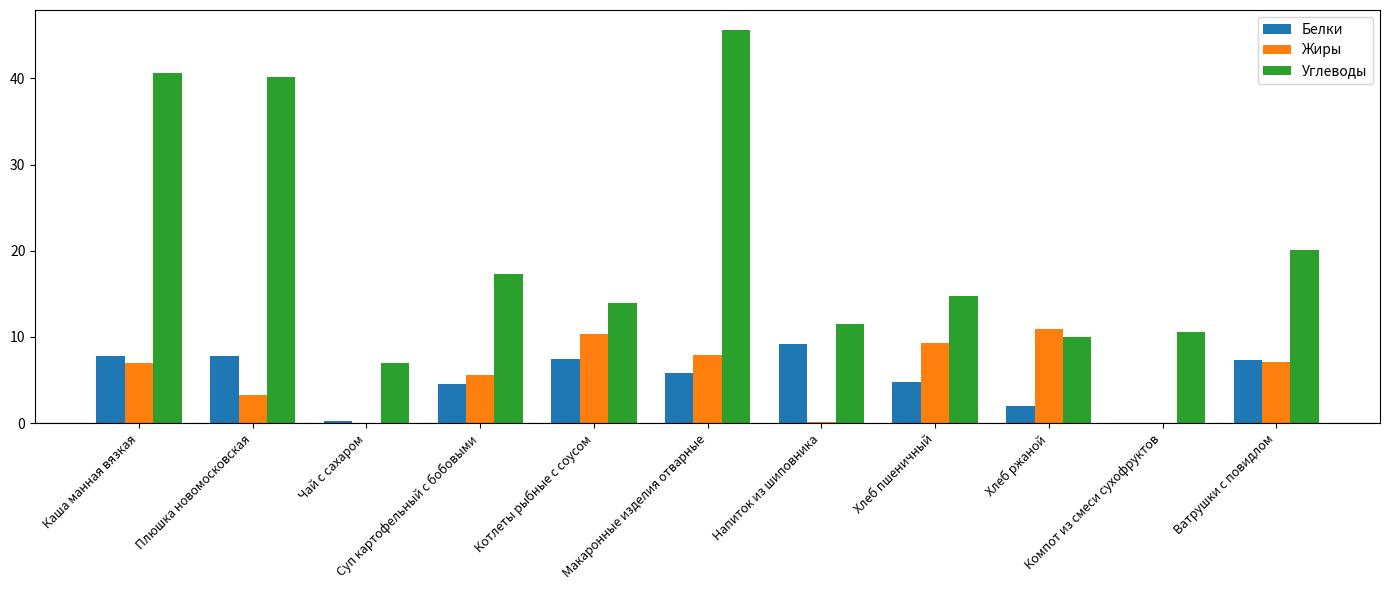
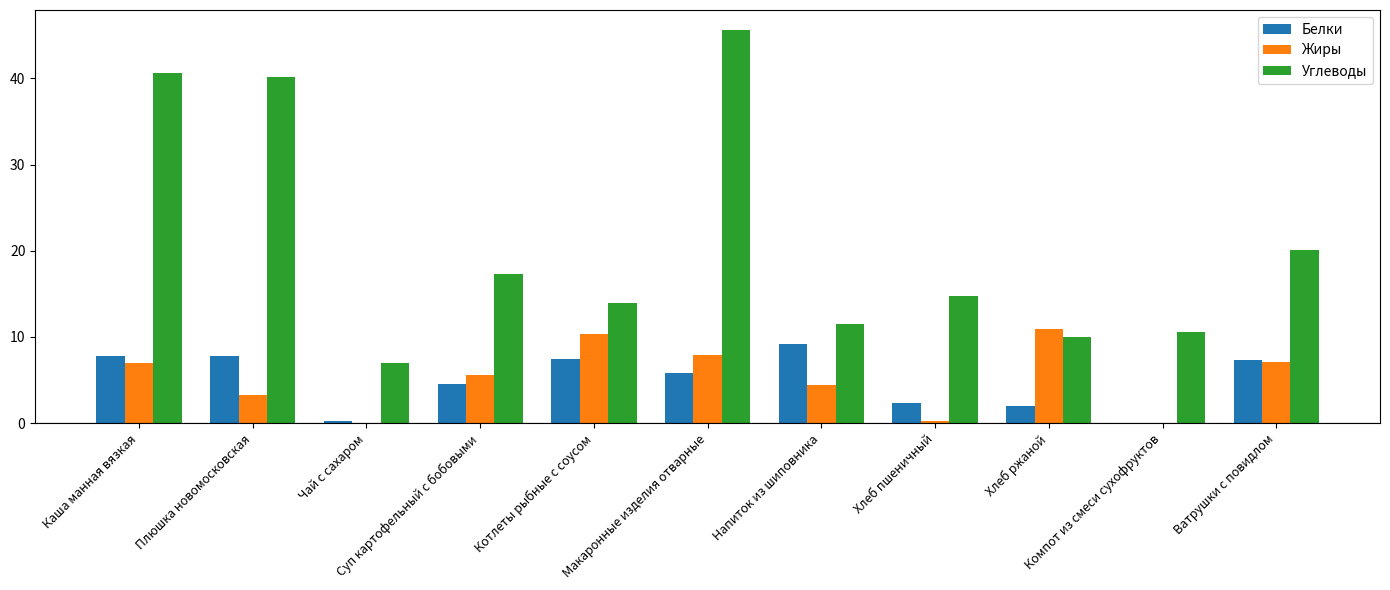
Жиры, Напиток из шиповника: 0 -> 4
Белки, Хлеб пшеничный: 5 -> 2
Жиры, Хлеб пшеничный: 9 -> 0
